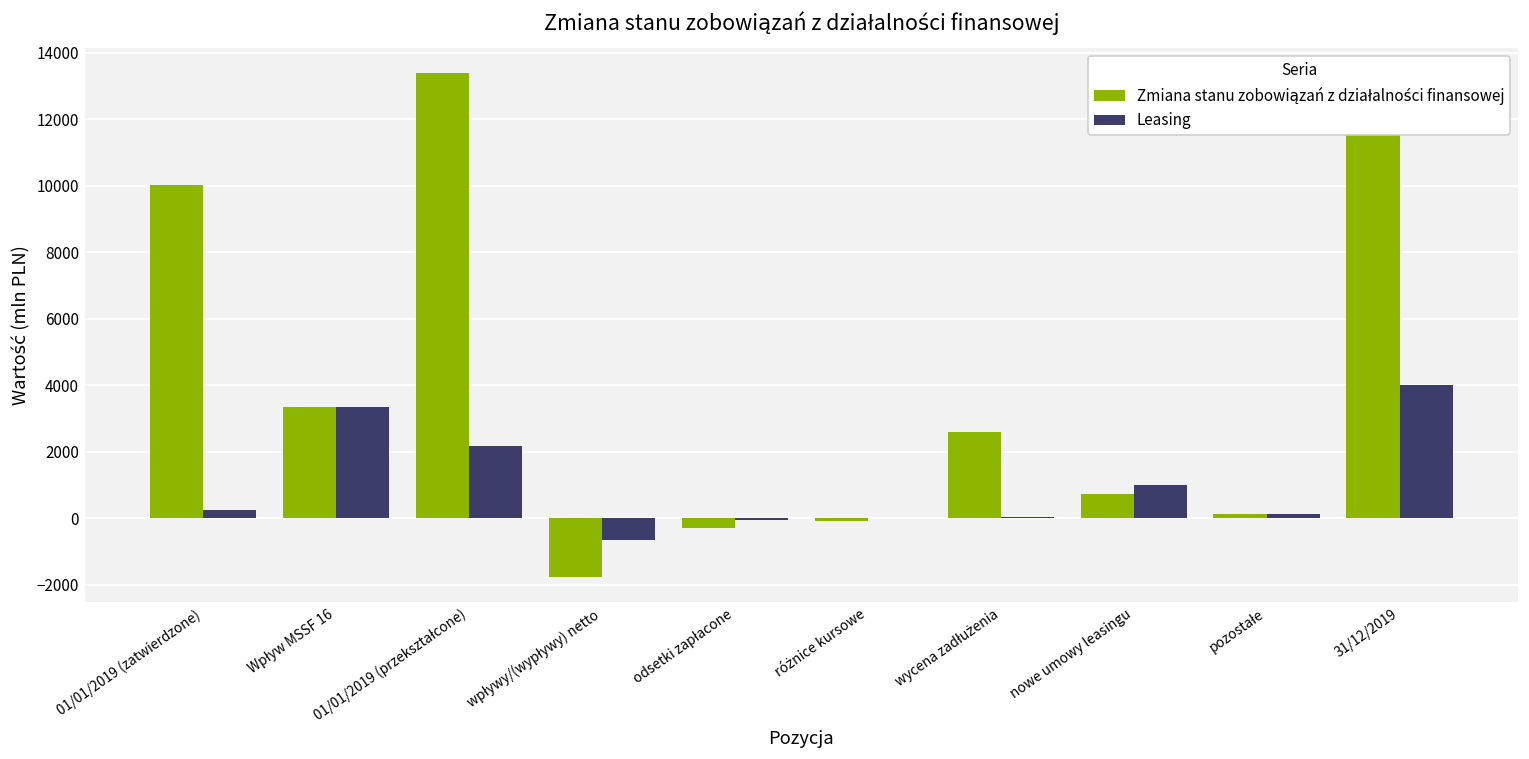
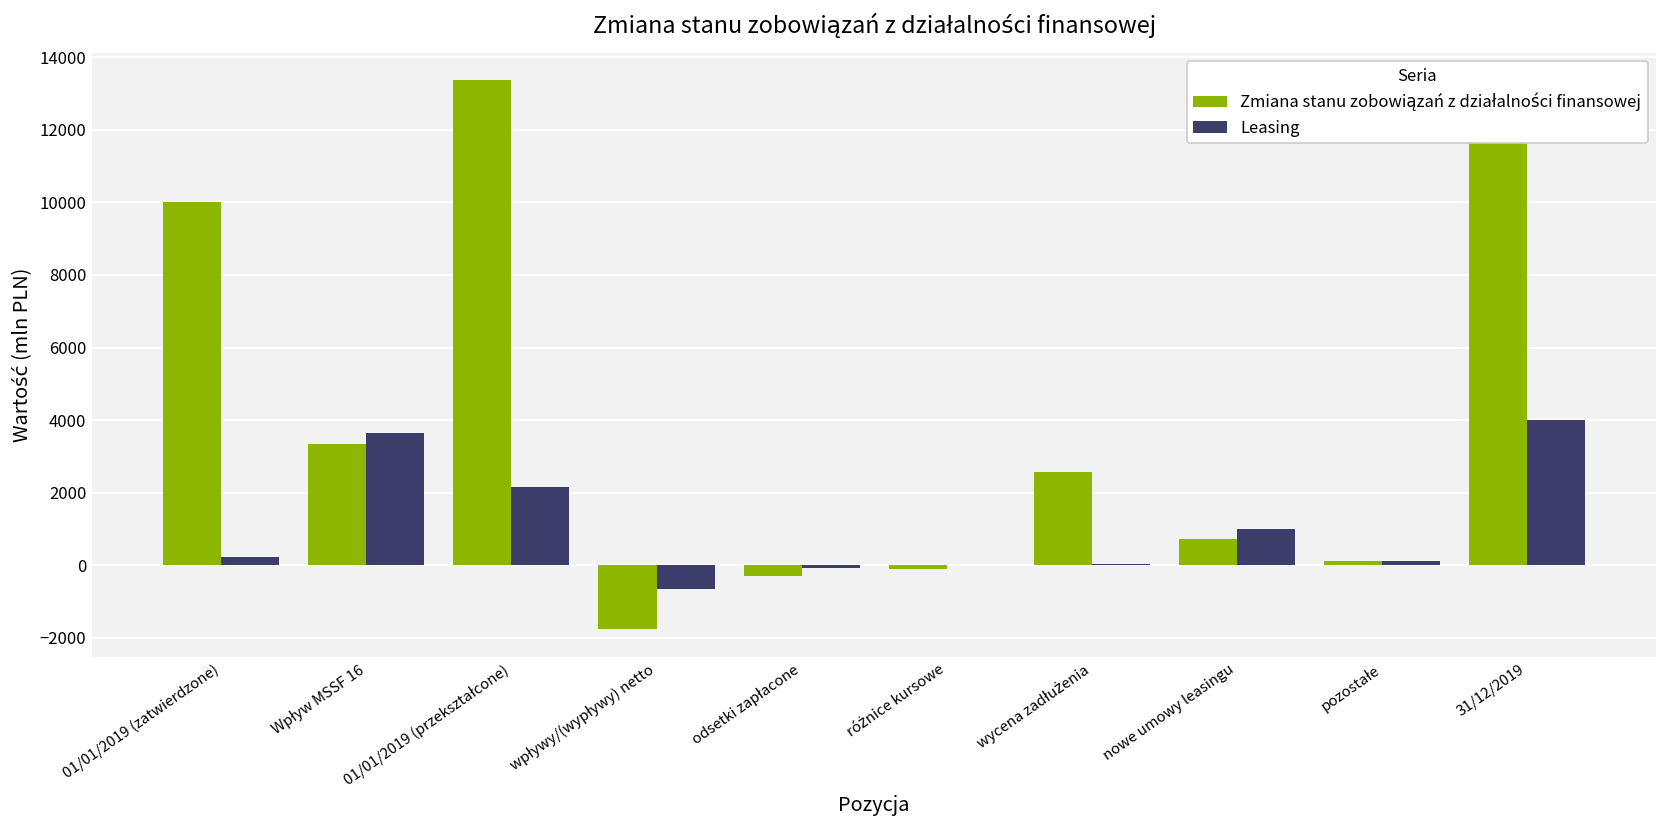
Leasing, Wpływ MSSF 16: 3400 -> 3600
